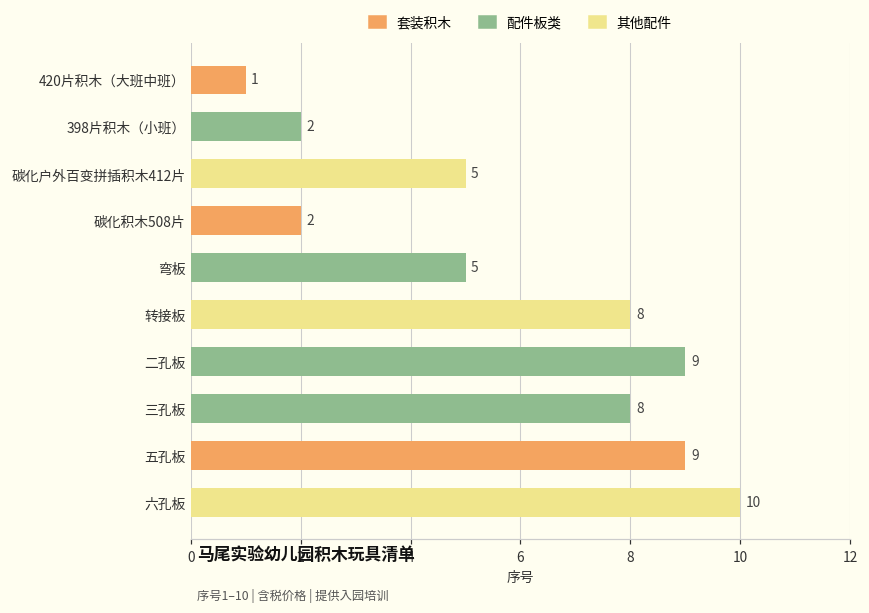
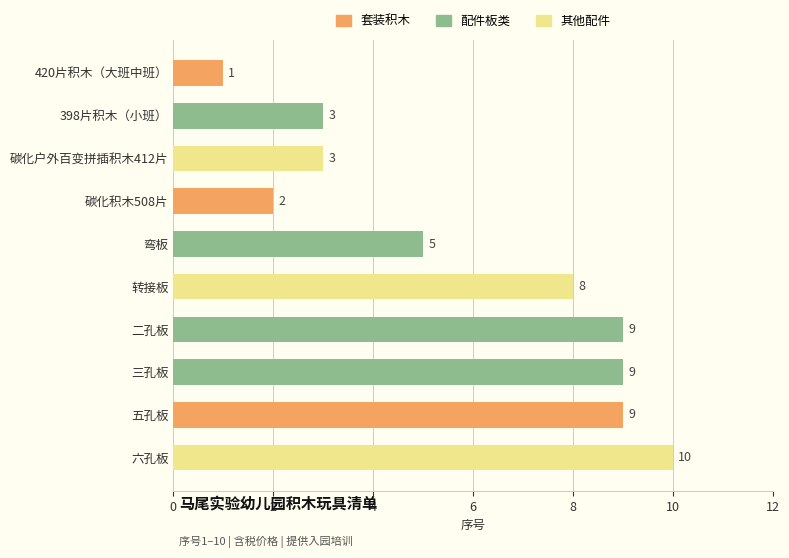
398片积木（小班）: 2 -> 3
碳化户外百变拼插积木412片: 5 -> 3
三孔板: 8 -> 9
